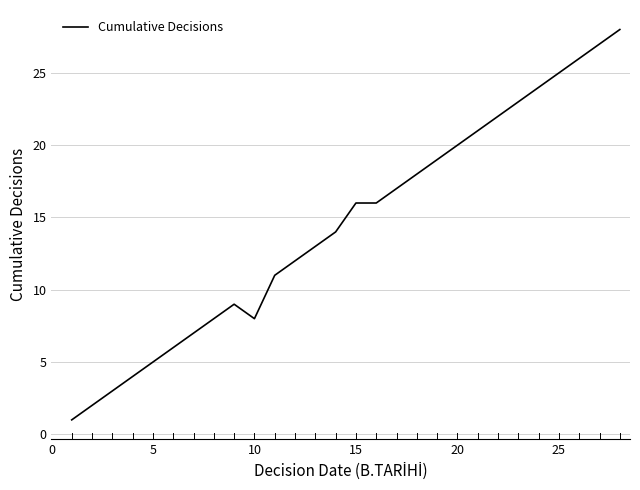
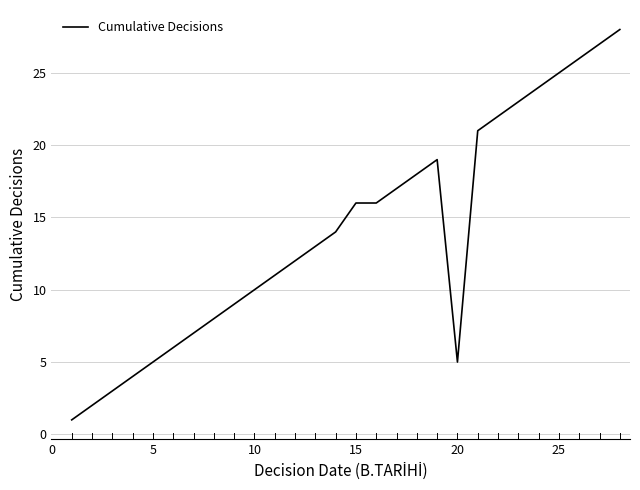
10: 8 -> 10
20: 20 -> 5
